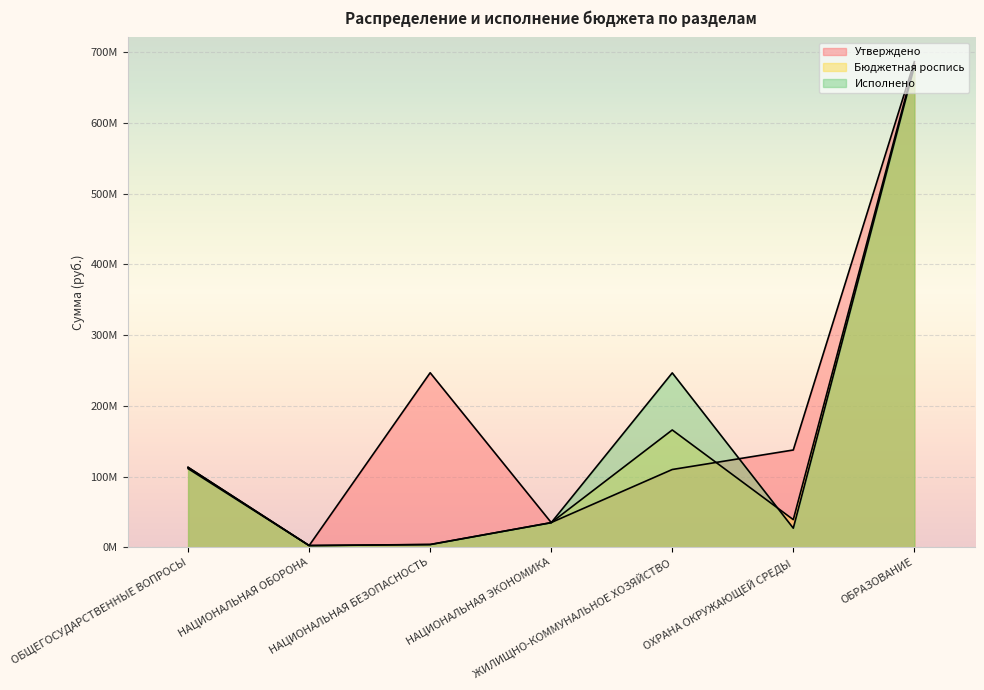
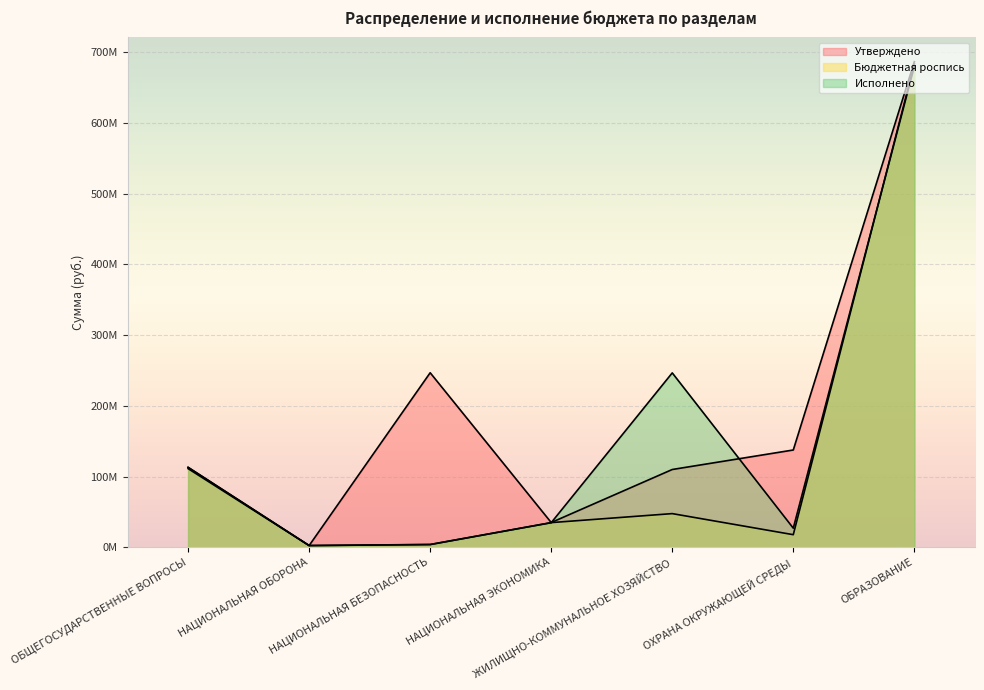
Бюджетная роспись, ЖИЛИЩНО-КОММУНАЛЬНОЕ ХОЗЯЙСТВО: 170000000 -> 50000000
Бюджетная роспись, ОХРАНА ОКРУЖАЮЩЕЙ СРЕДЫ: 40000000 -> 20000000
